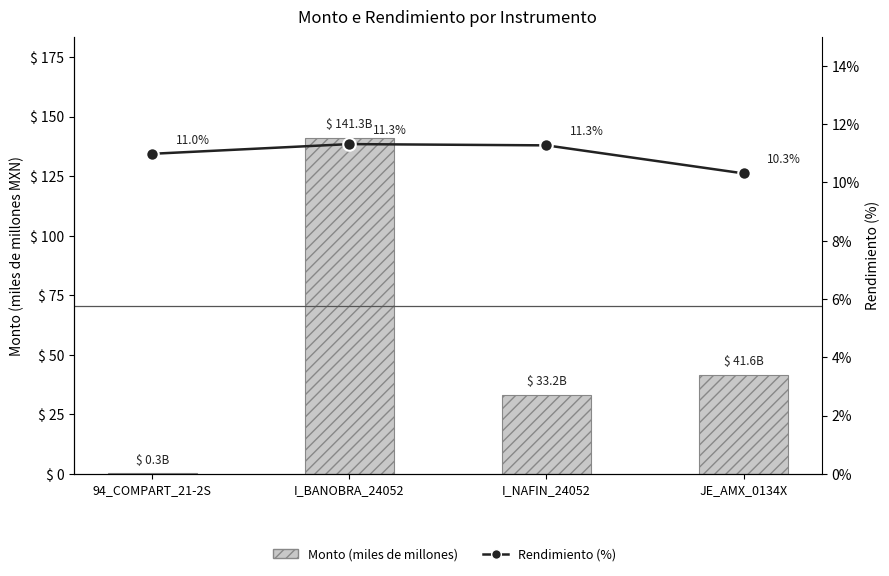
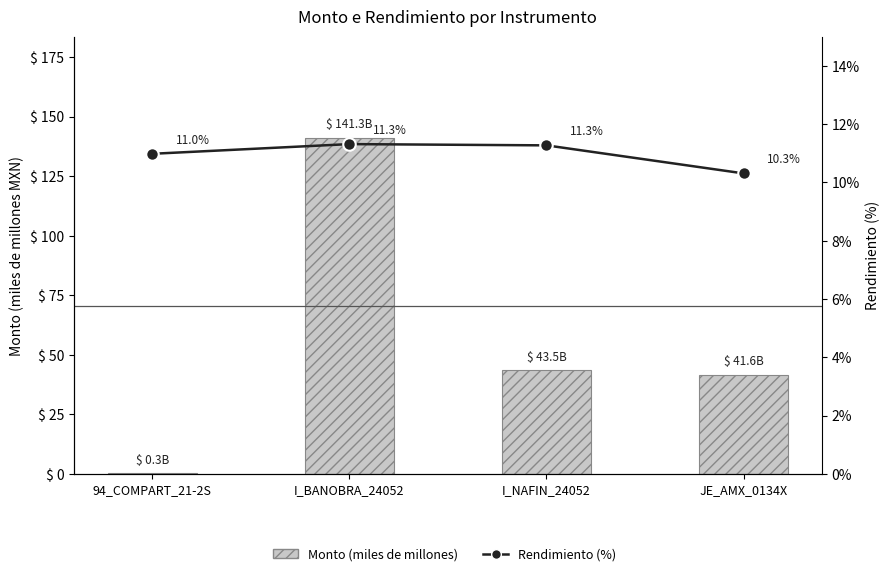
Monto (miles de millones), I_NAFIN_24052: 33.2B -> 43.5B
